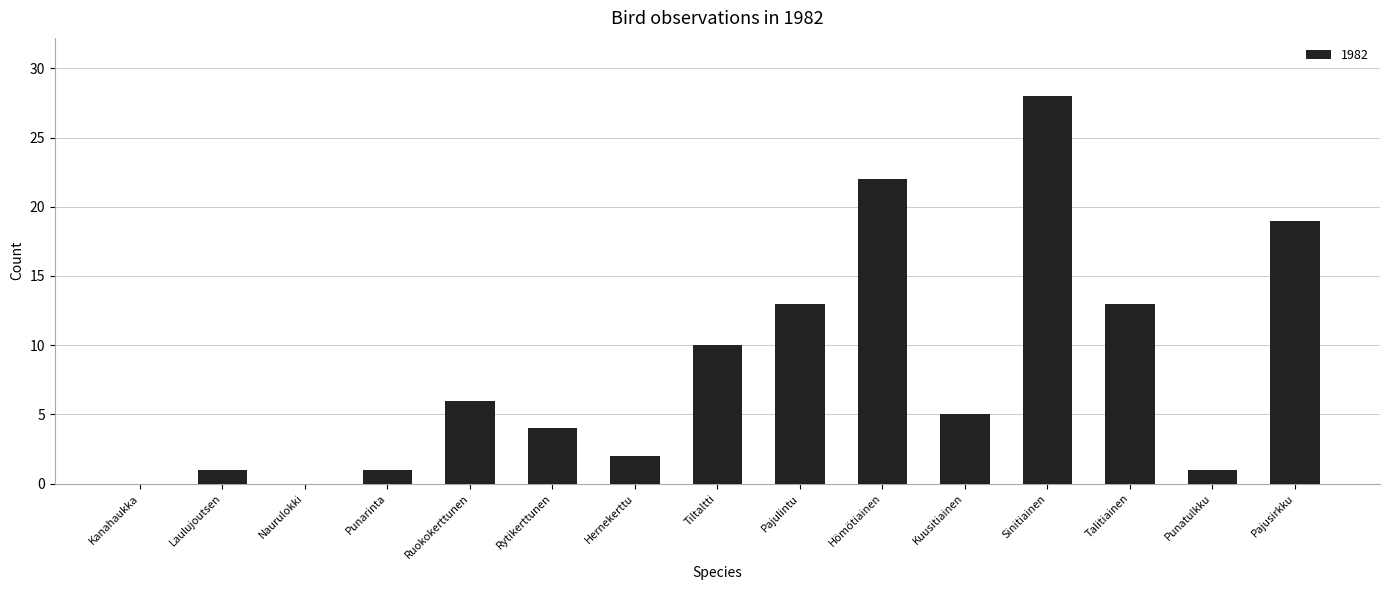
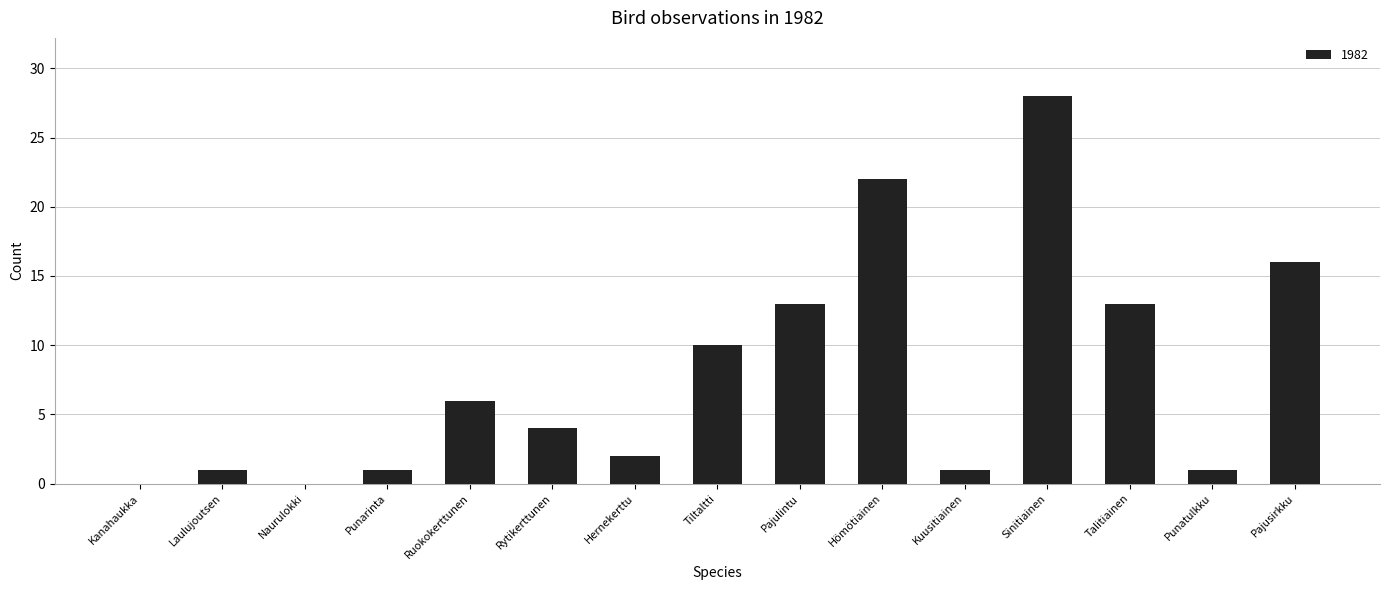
Kuusitiainen: 5 -> 1
Pajusirkku: 19 -> 16
